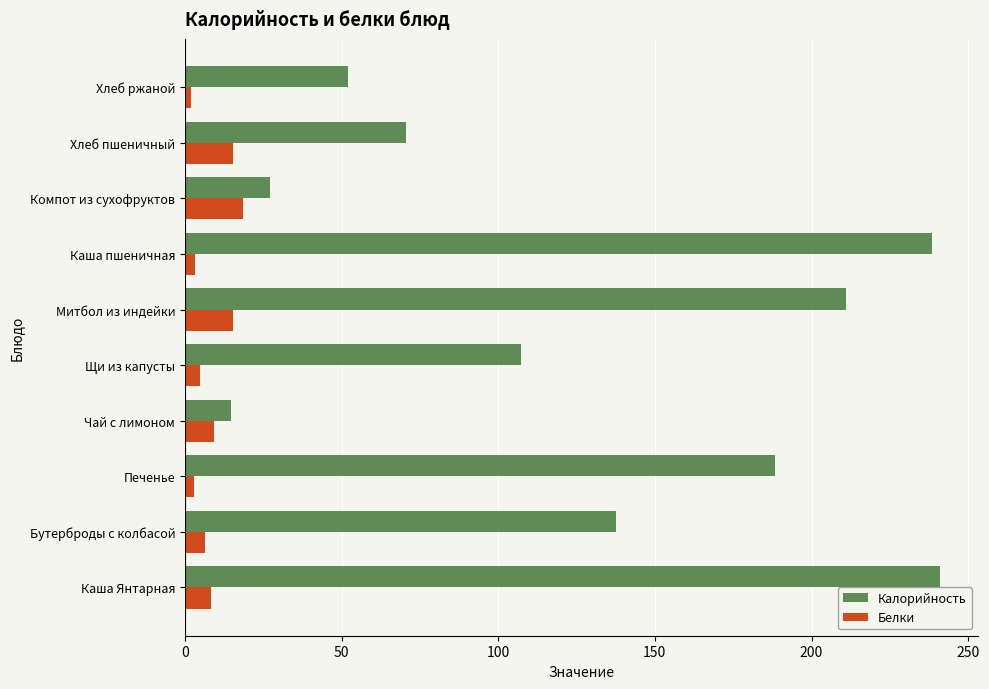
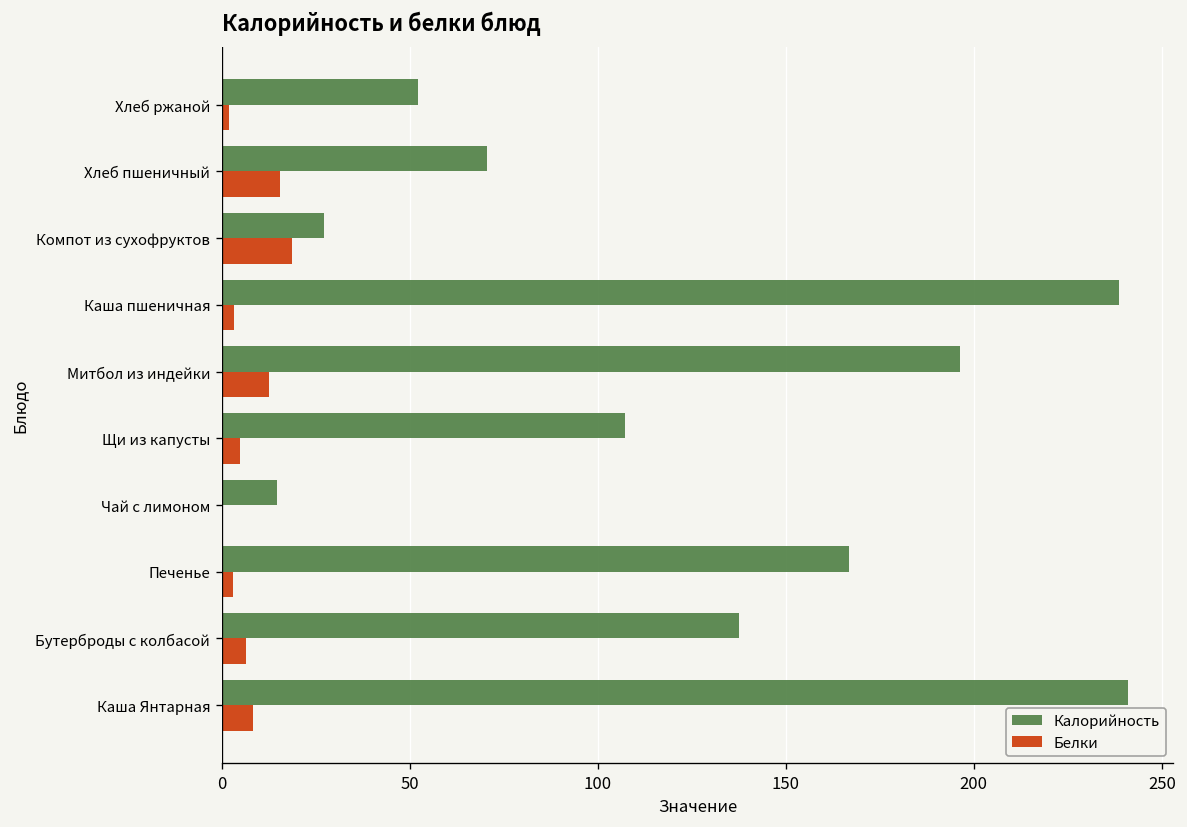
Калорийность, Митбол из индейки: 211 -> 196
Белки, Митбол из индейки: 15 -> 13
Белки, Чай с лимоном: 9 -> 0
Калорийность, Печенье: 188 -> 167
